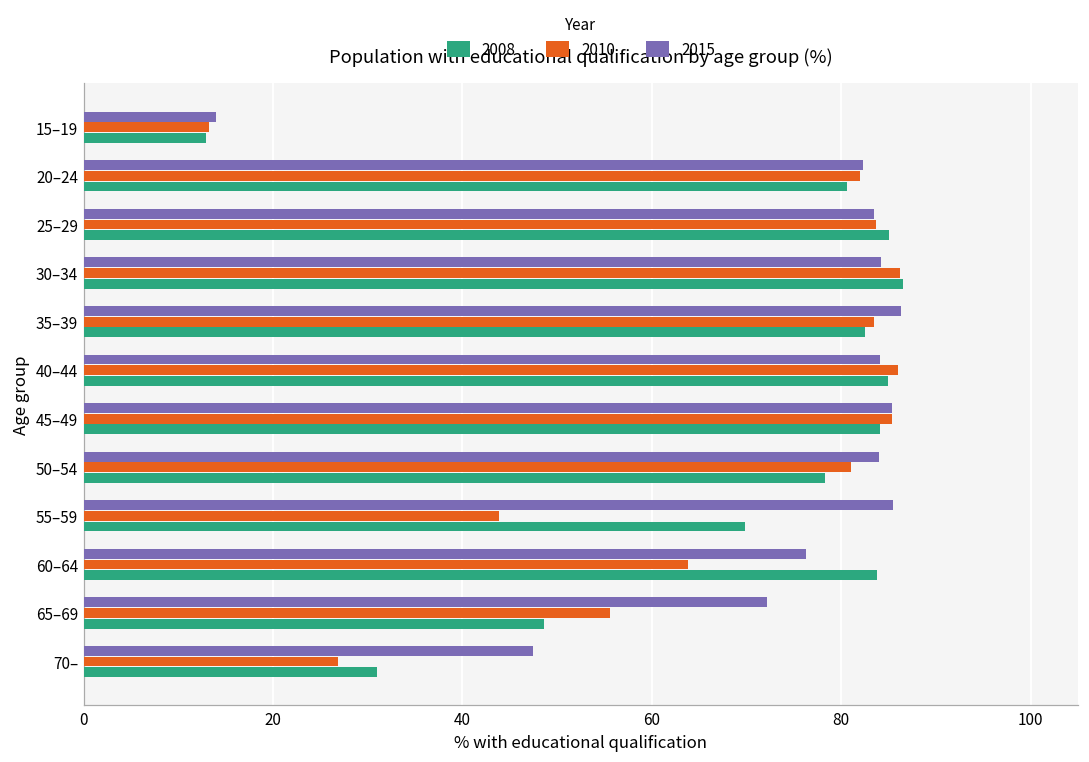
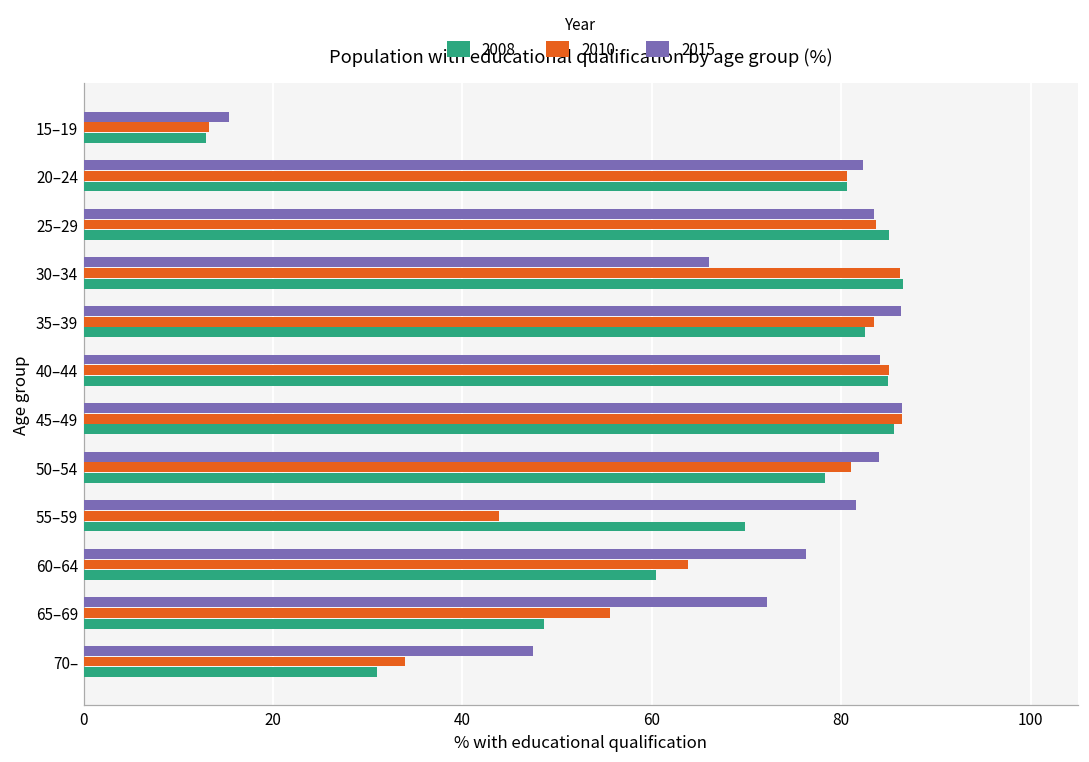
2015, 15–19: 14 -> 15
2010, 20–24: 82 -> 81
2015, 30–34: 84 -> 66
2010, 40–44: 86 -> 85
2015, 45–49: 85 -> 86
2010, 45–49: 85 -> 86
2008, 45–49: 84 -> 86
2015, 55–59: 85 -> 82
2008, 60–64: 84 -> 60
2010, 70–: 27 -> 34
